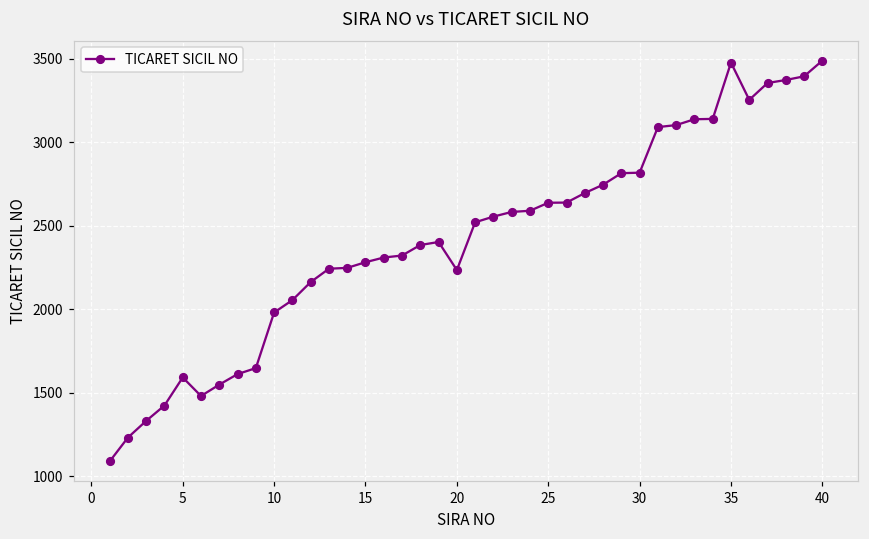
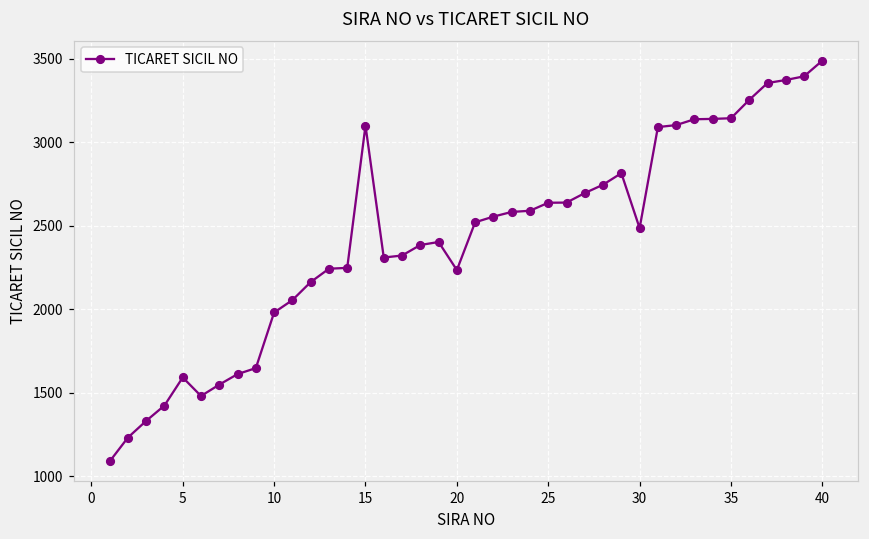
15: 2280 -> 3100
30: 2820 -> 2490
35: 3480 -> 3140
